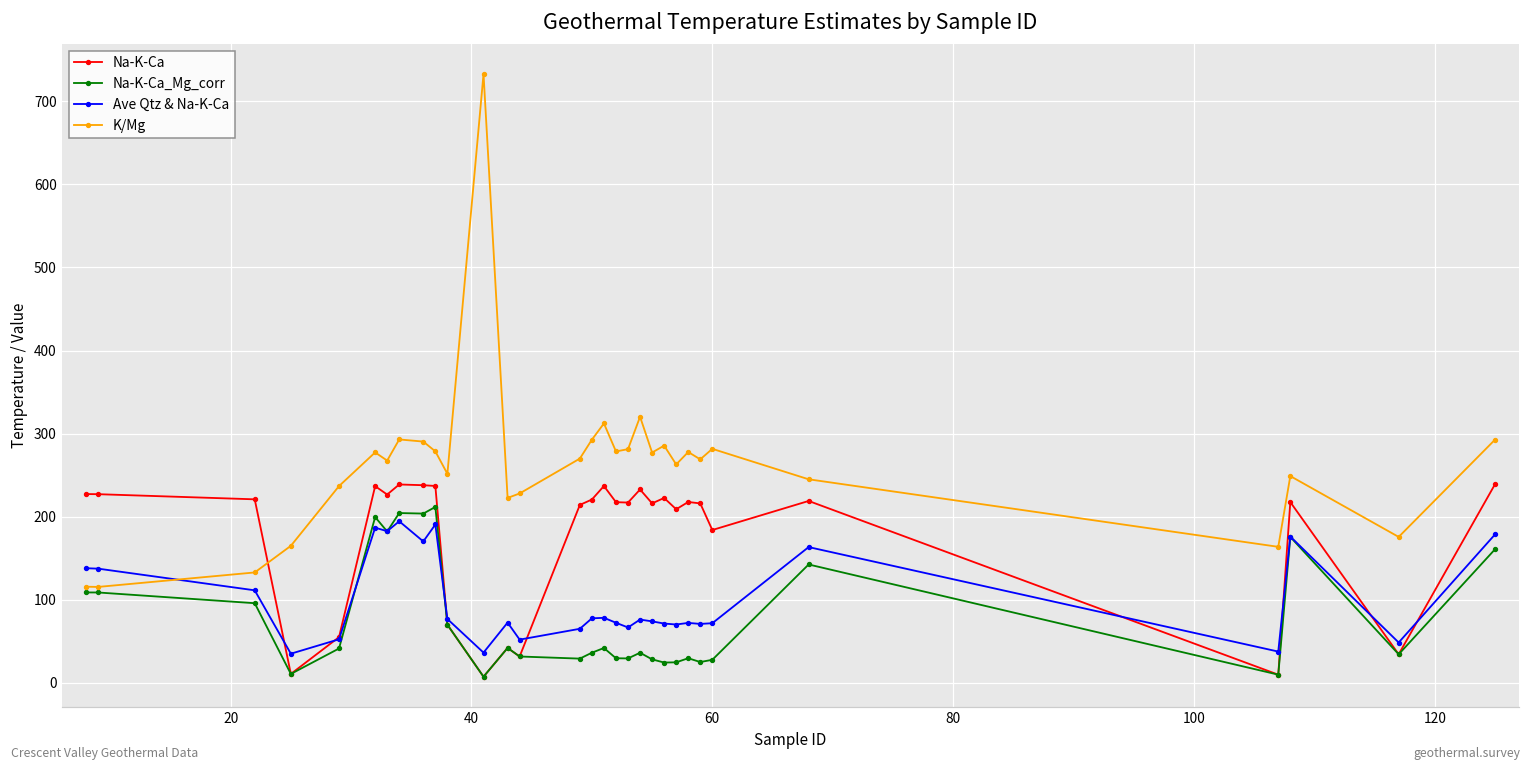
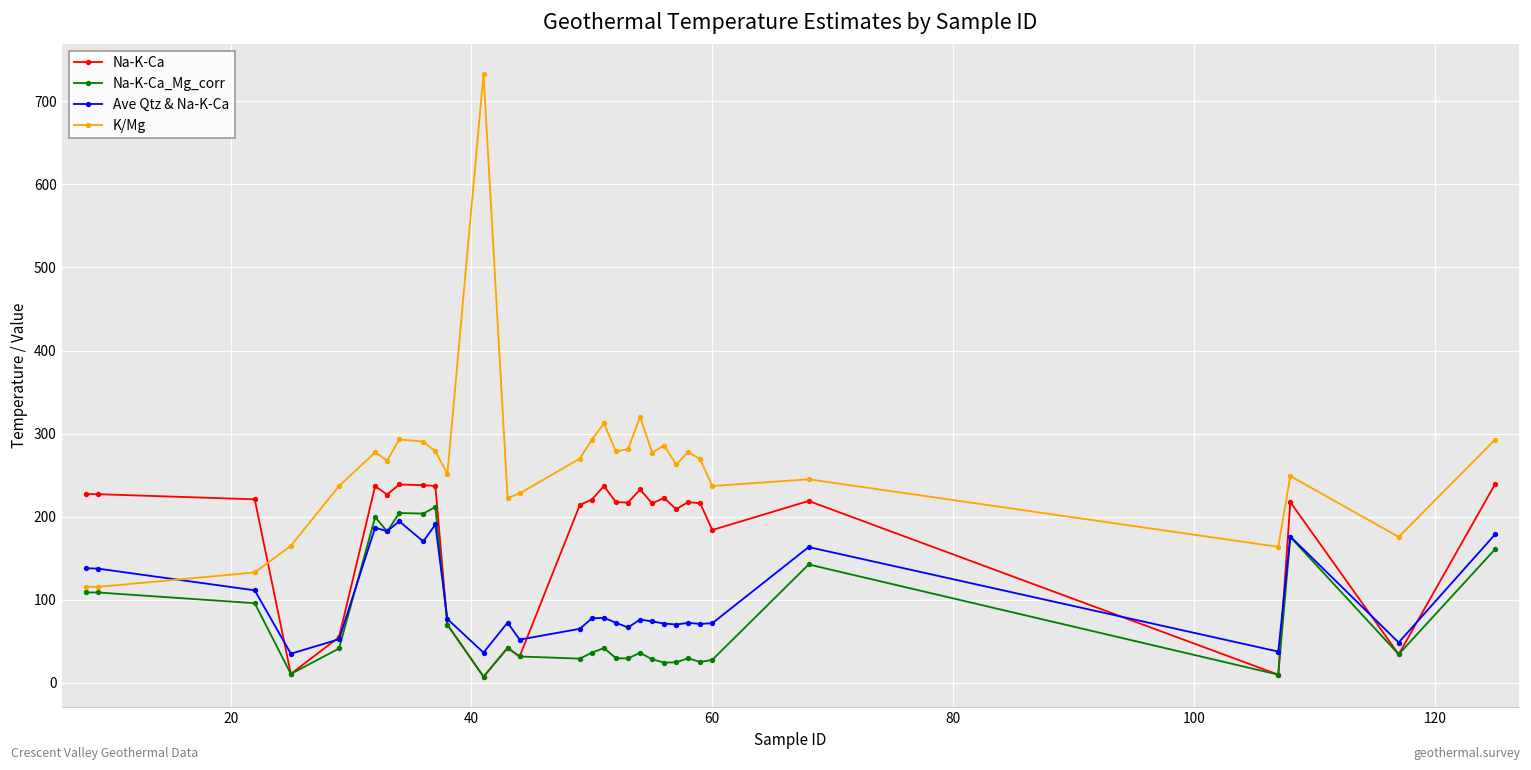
K/Mg, 60: 280 -> 240
